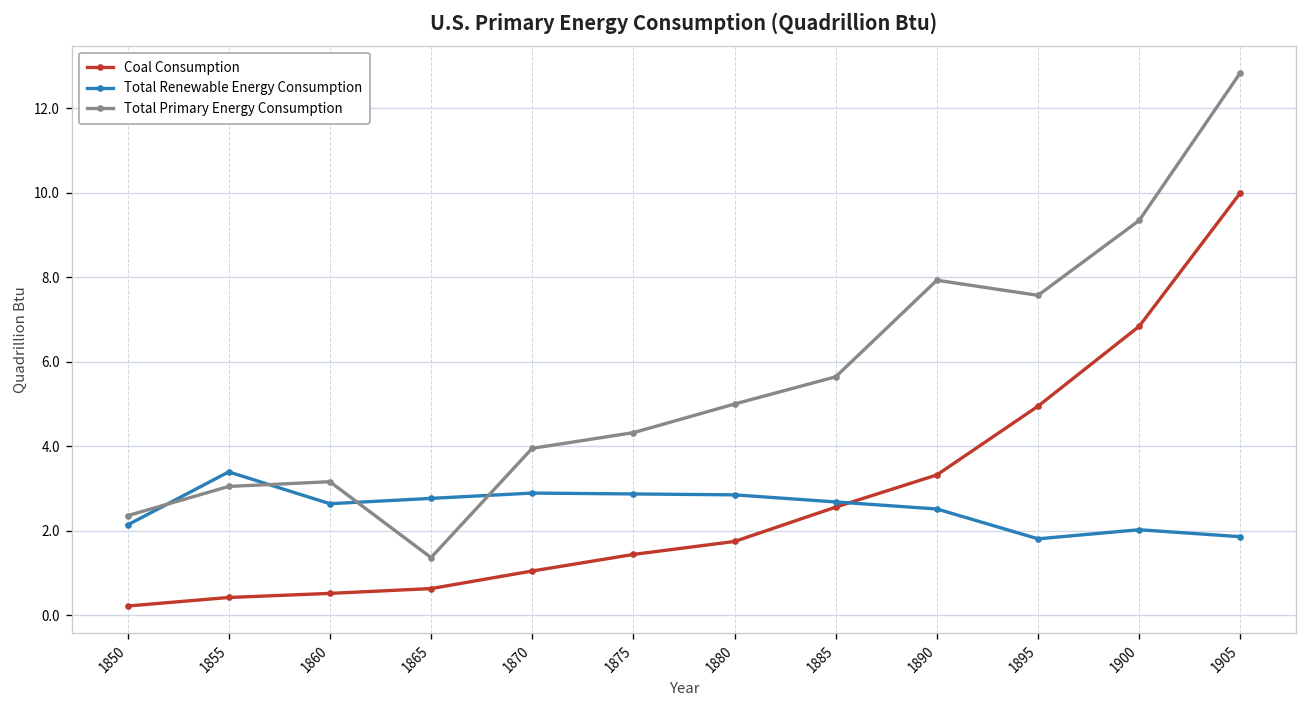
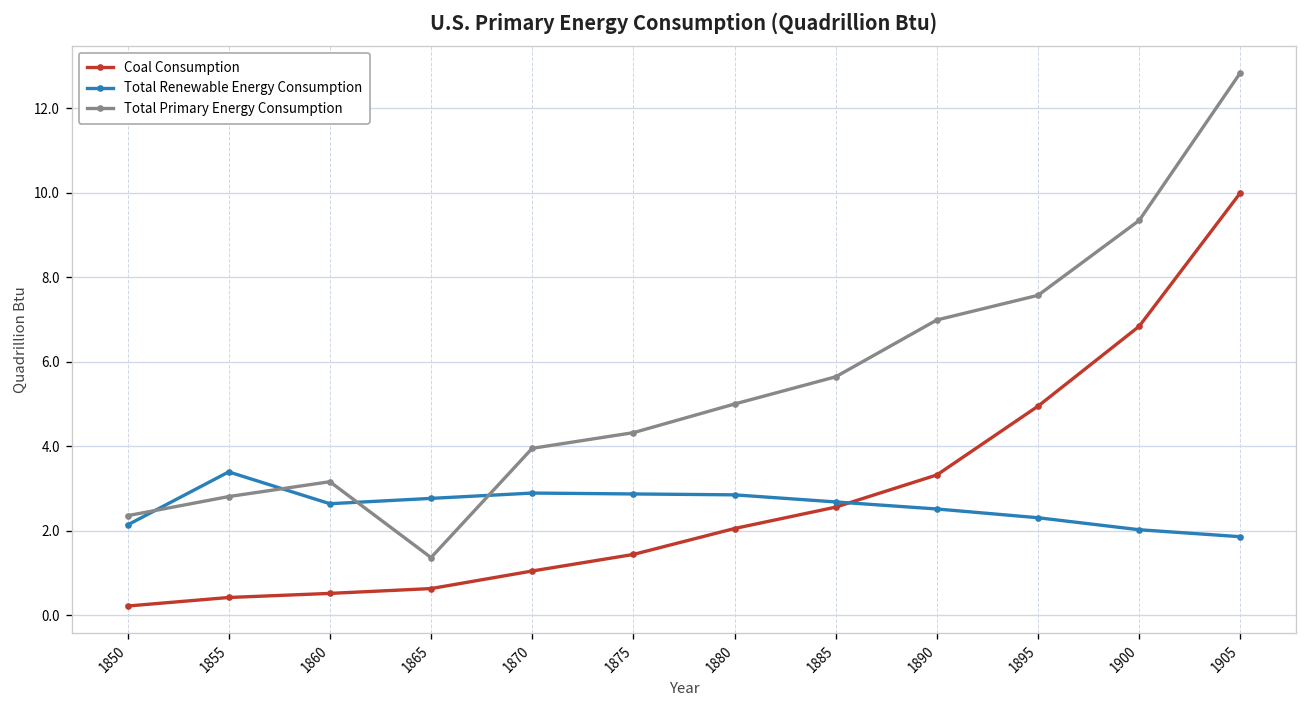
Total Primary Energy Consumption, 1855: 3.1 -> 2.8
Coal Consumption, 1880: 1.7 -> 2.1
Total Primary Energy Consumption, 1890: 7.9 -> 7.0
Total Renewable Energy Consumption, 1895: 1.8 -> 2.3
